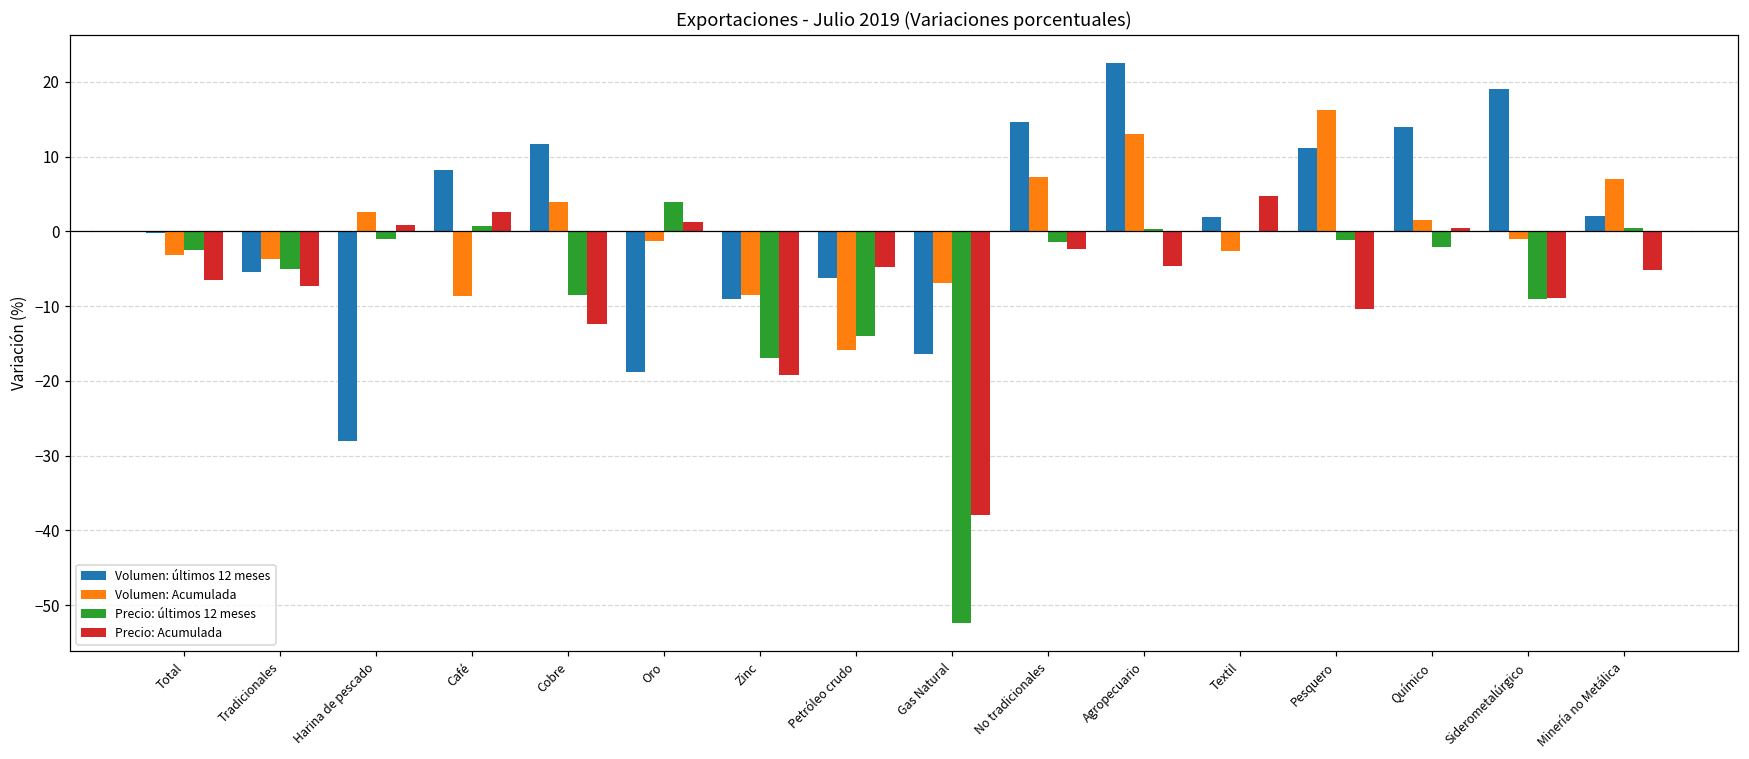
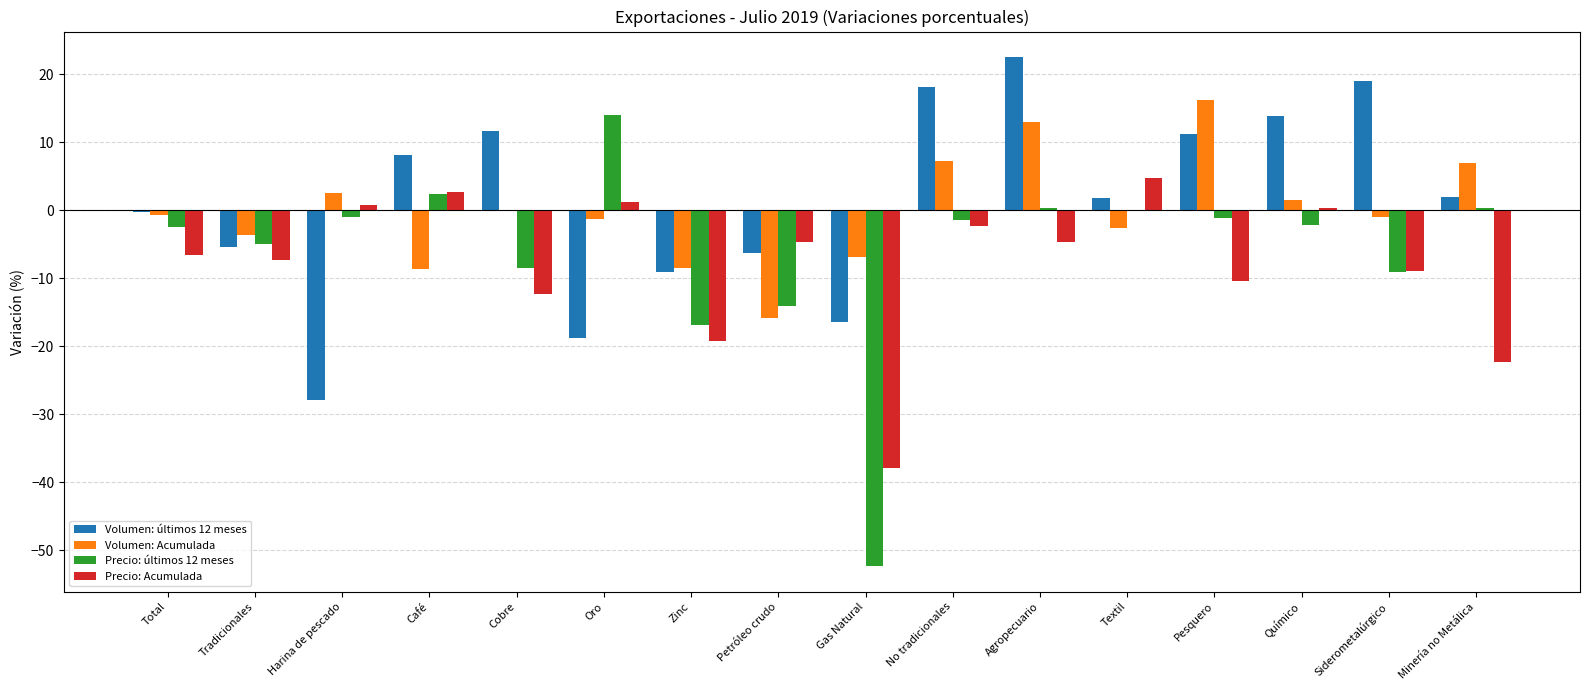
Volumen: Acumulada, Total: -3 -> -1
Precio: últimos 12 meses, Café: 1 -> 2
Volumen: Acumulada, Cobre: 4 -> 0
Precio: últimos 12 meses, Oro: 4 -> 14
Volumen: últimos 12 meses, No tradicionales: 15 -> 18
Precio: Acumulada, Minería no Metálica: -5 -> -22
